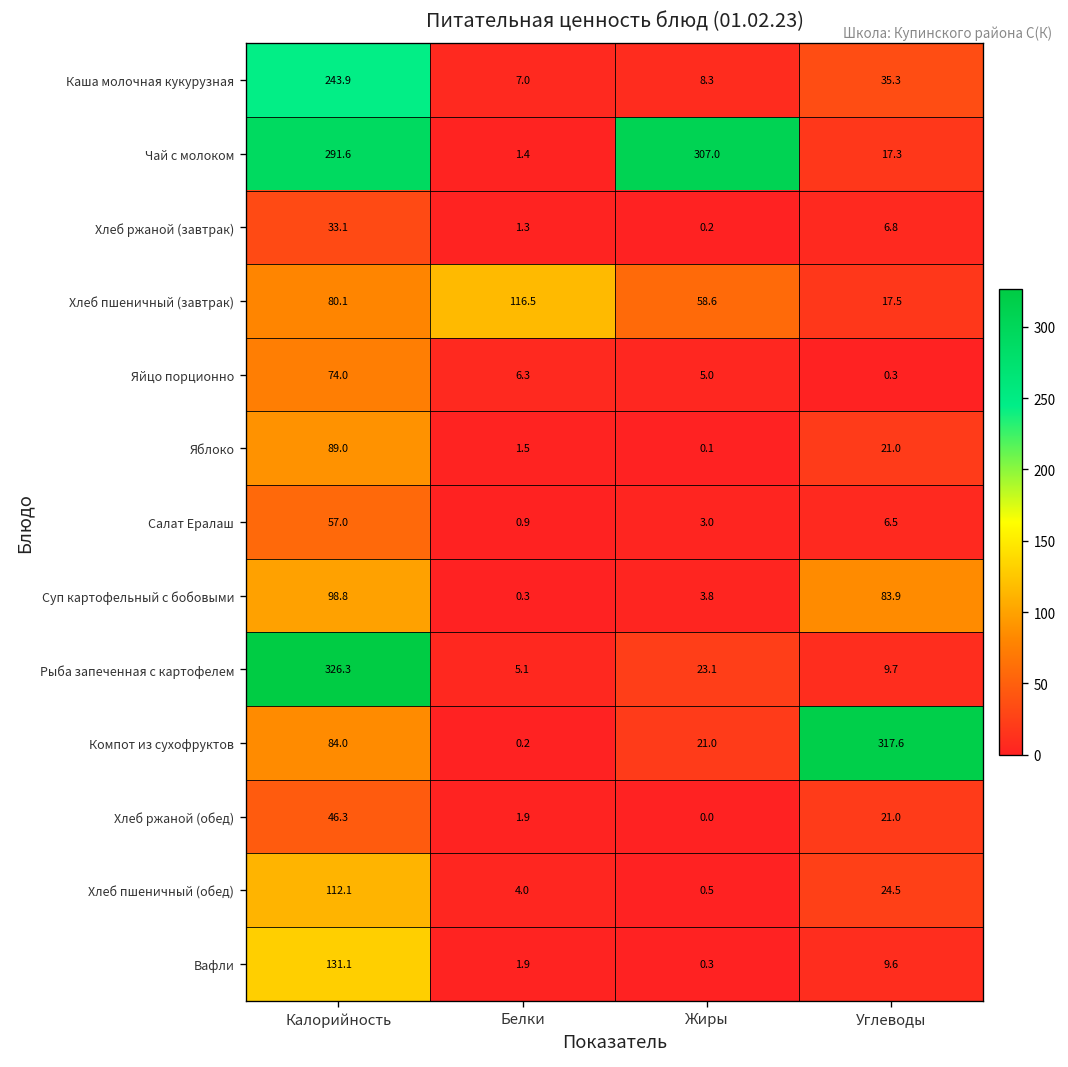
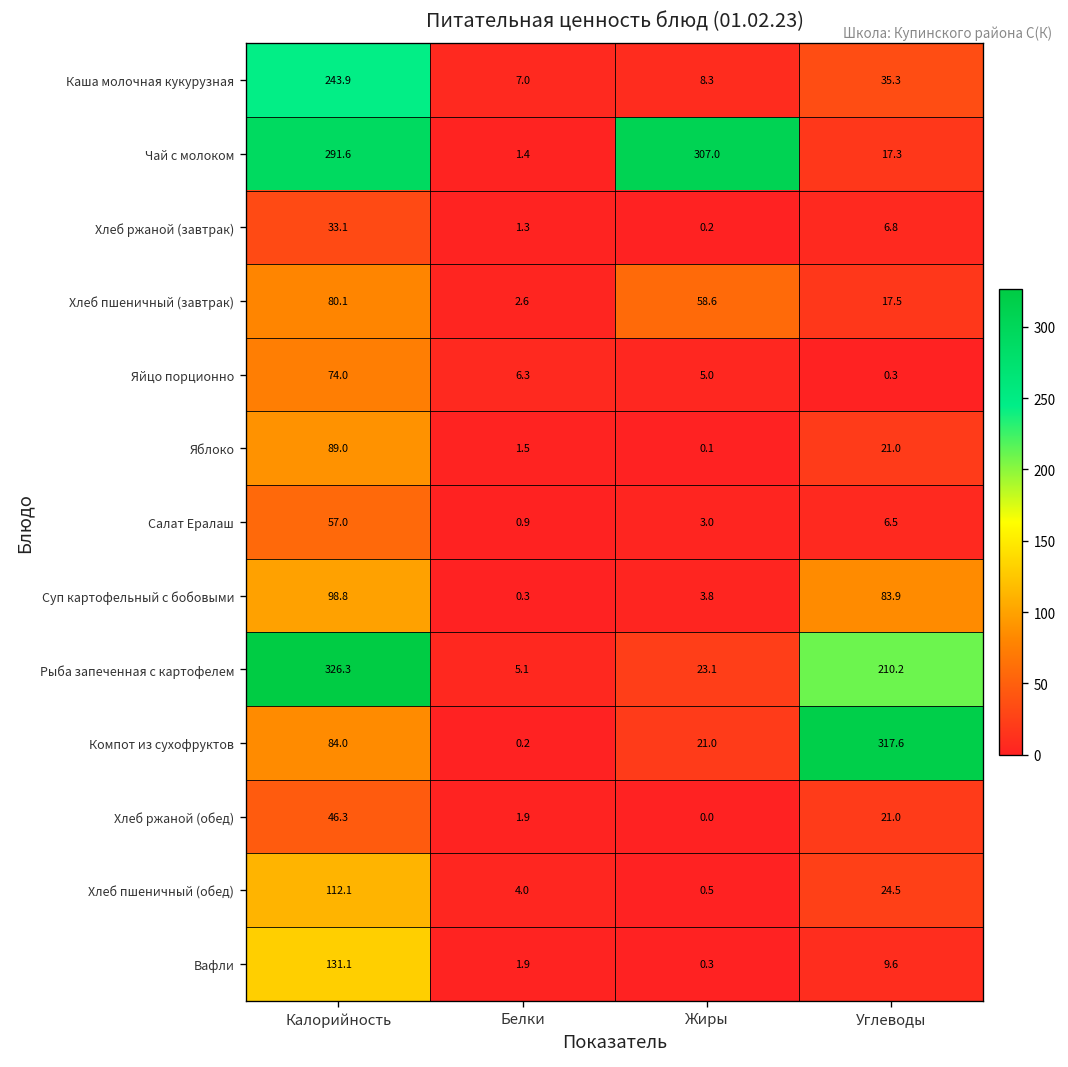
Хлеб пшеничный (завтрак), Белки: 116.5 -> 2.6
Рыба запеченная с картофелем, Углеводы: 9.7 -> 210.2
